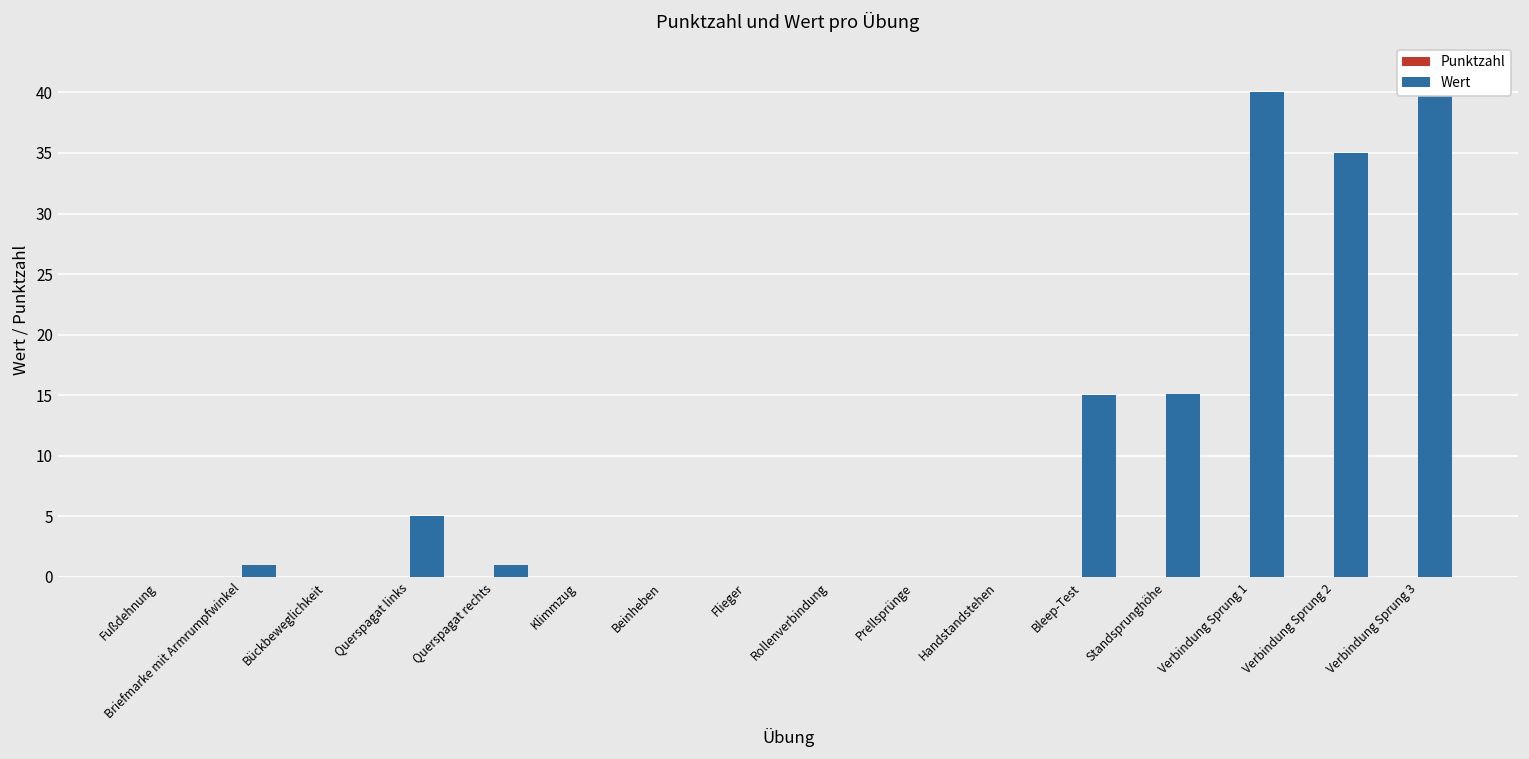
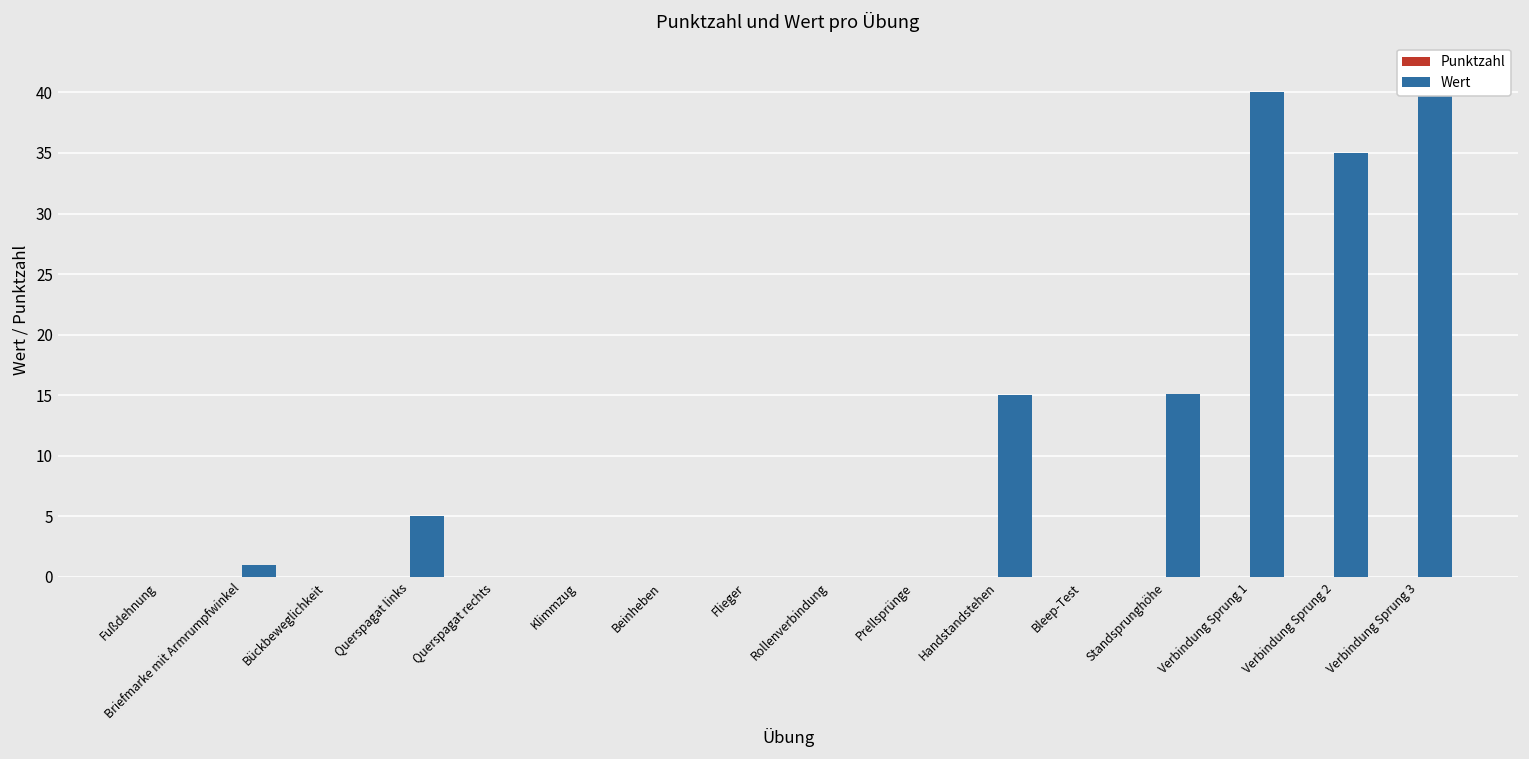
Wert, Querspagat rechts: 1 -> 0
Wert, Handstandstehen: 0 -> 15
Wert, Bleep-Test: 15 -> 0
